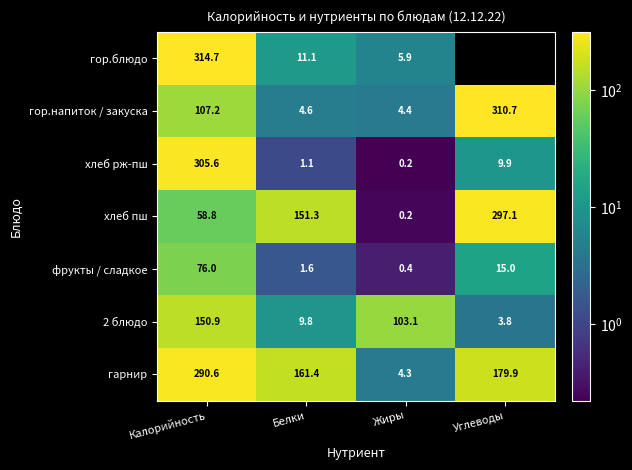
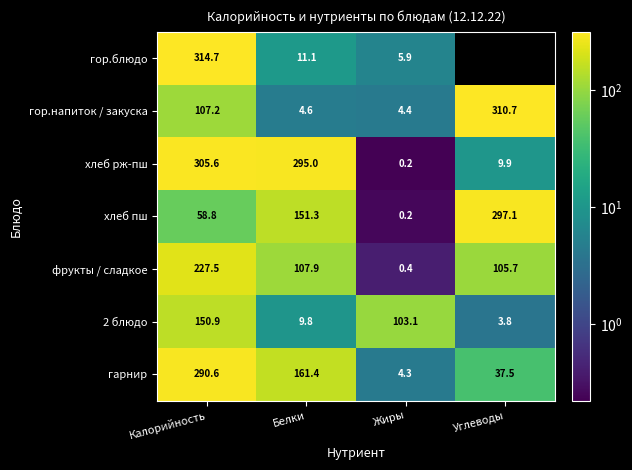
хлеб рж-пш, Белки: 1.1 -> 295.0
фрукты / сладкое, Калорийность: 76.0 -> 227.5
фрукты / сладкое, Белки: 1.6 -> 107.9
фрукты / сладкое, Углеводы: 15.0 -> 105.7
гарнир, Углеводы: 179.9 -> 37.5
